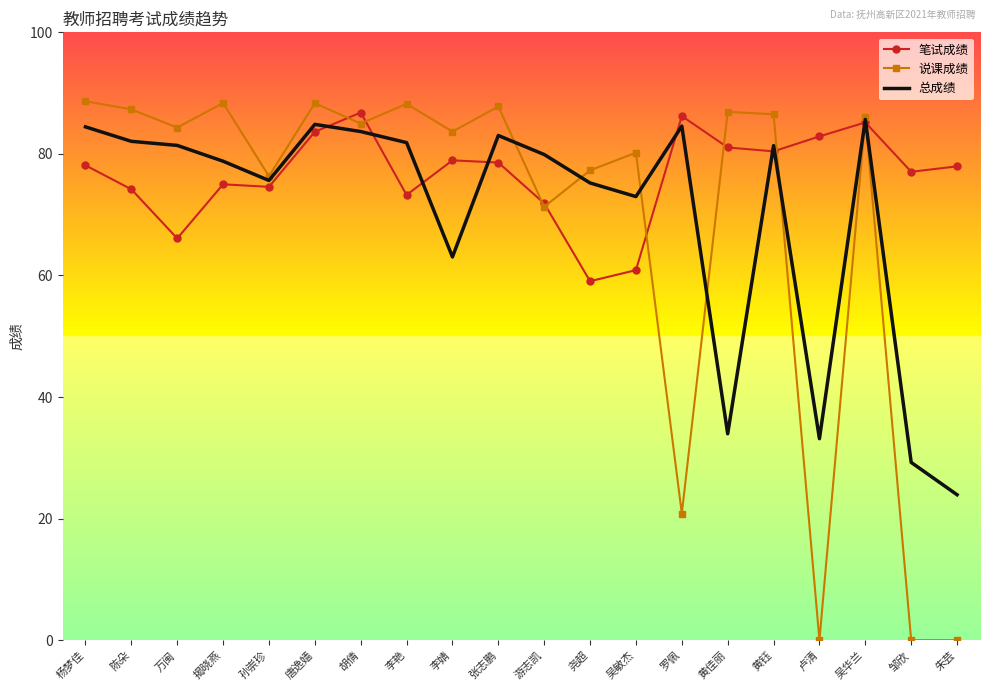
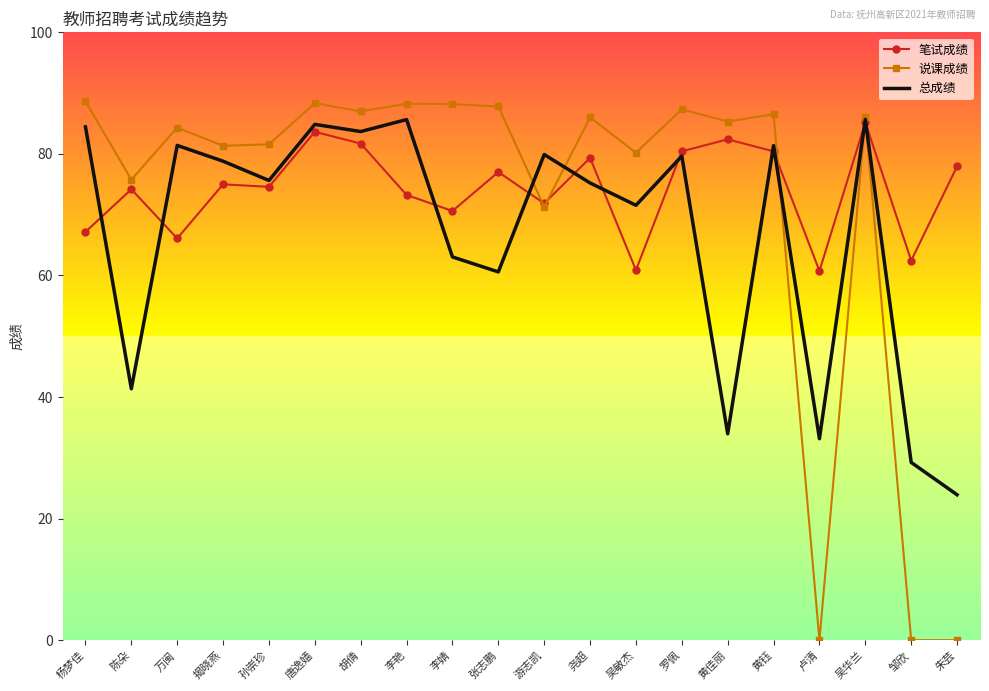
笔试成绩, 杨梦佳: 78 -> 67
说课成绩, 陈朵: 87 -> 76
总成绩, 陈朵: 82 -> 41
说课成绩, 揭晓燕: 88 -> 81
说课成绩, 孙崇珍: 76 -> 82
笔试成绩, 胡倩: 87 -> 82
说课成绩, 胡倩: 85 -> 87
总成绩, 李艳: 82 -> 86
笔试成绩, 李婧: 79 -> 71
说课成绩, 李婧: 84 -> 88
笔试成绩, 张志鹏: 79 -> 77
总成绩, 张志鹏: 83 -> 61
笔试成绩, 尧超: 59 -> 79
说课成绩, 尧超: 77 -> 86
总成绩, 吴敏杰: 73 -> 72
笔试成绩, 罗佩: 86 -> 80
说课成绩, 罗佩: 21 -> 87
总成绩, 罗佩: 85 -> 80
笔试成绩, 黄佳丽: 81 -> 82
说课成绩, 黄佳丽: 87 -> 85
笔试成绩, 卢清: 83 -> 61
笔试成绩, 邹欣: 77 -> 62
